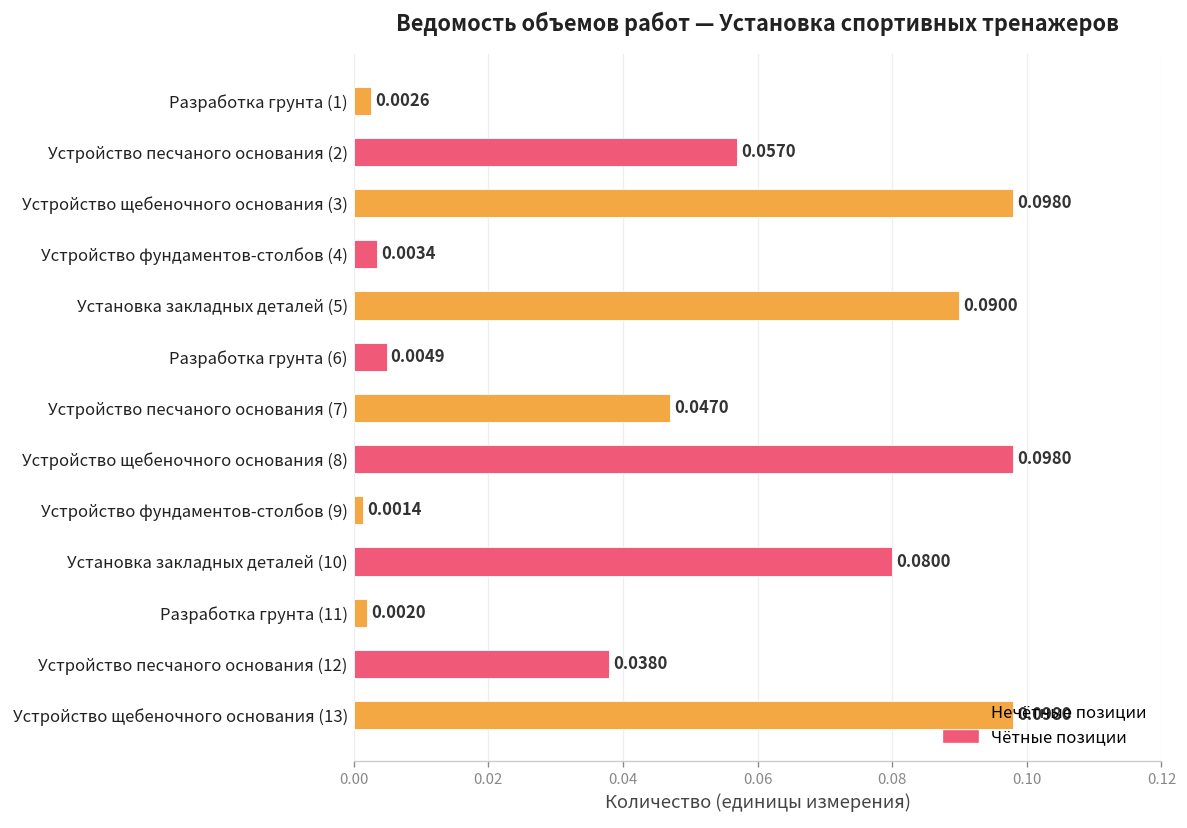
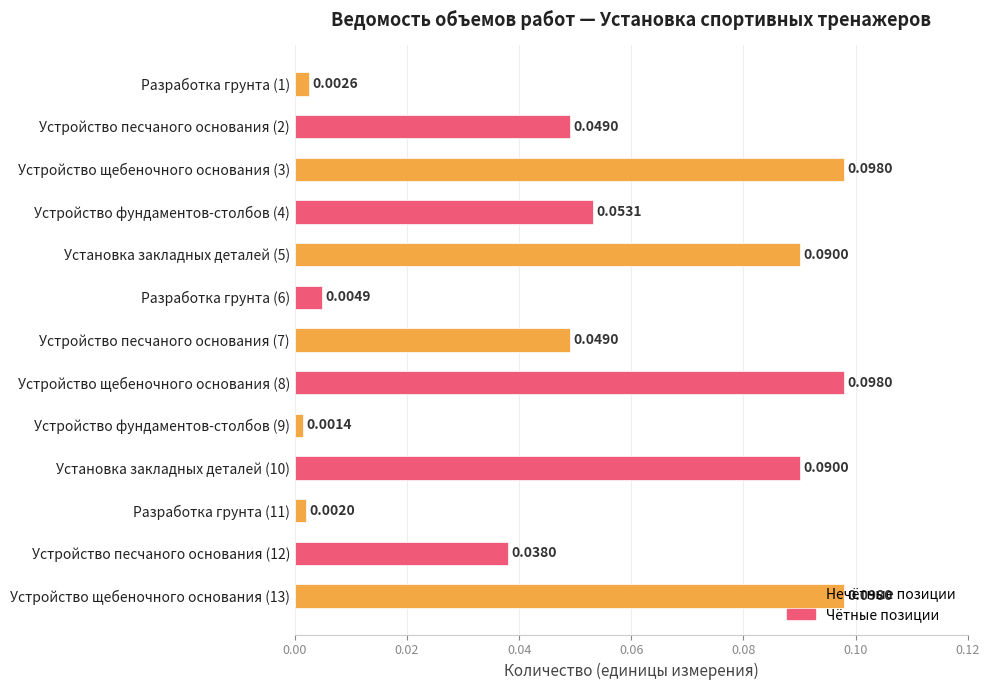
Устройство песчаного основания (2): 0.0570 -> 0.0490
Устройство фундаментов-столбов (4): 0.0034 -> 0.0531
Устройство песчаного основания (7): 0.0470 -> 0.0490
Установка закладных деталей (10): 0.0800 -> 0.0900
